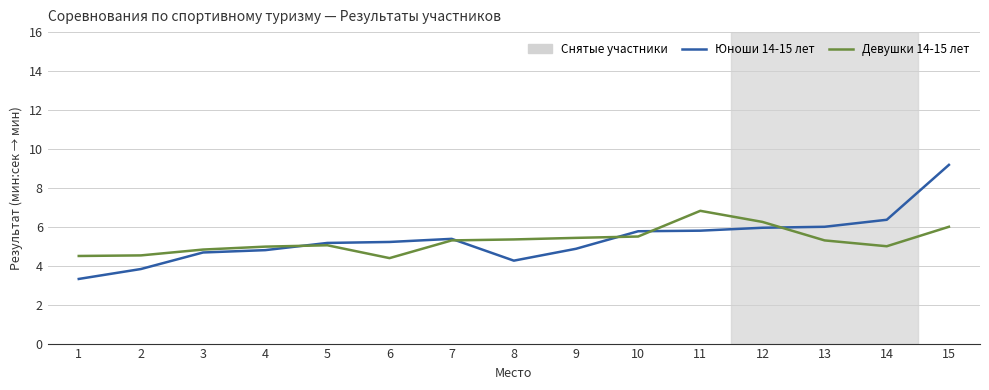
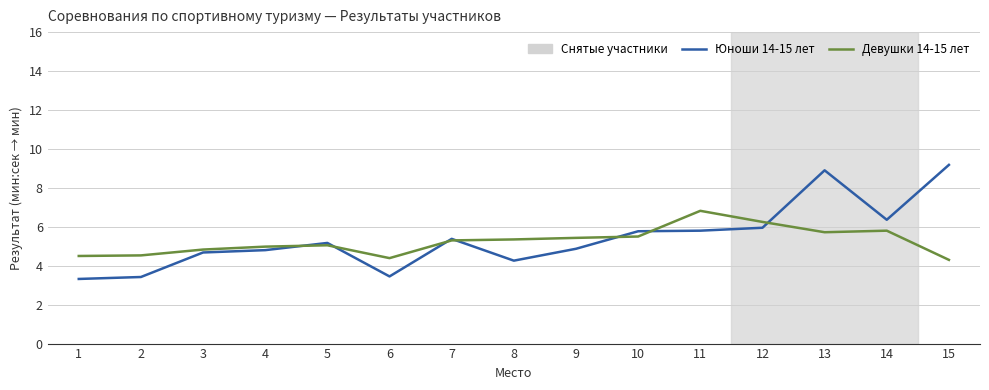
Юноши 14-15 лет, 2: 3.8 -> 3.4
Юноши 14-15 лет, 6: 5.2 -> 3.5
Юноши 14-15 лет, 13: 6.0 -> 8.9
Девушки 14-15 лет, 13: 5.3 -> 5.7
Девушки 14-15 лет, 14: 5.0 -> 5.8
Девушки 14-15 лет, 15: 6.0 -> 4.3
